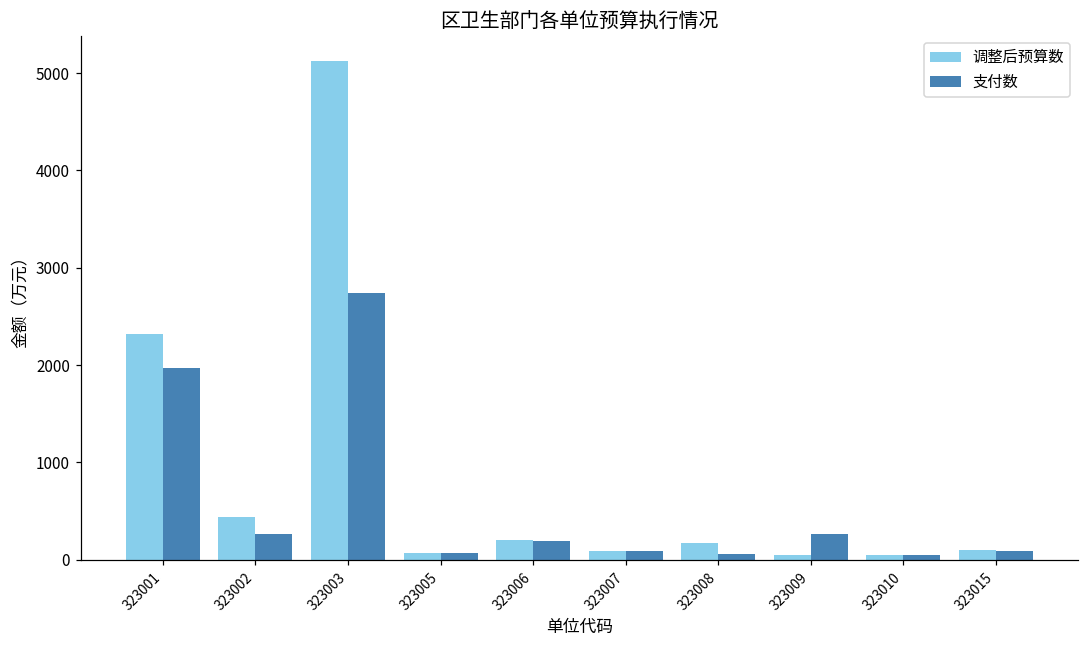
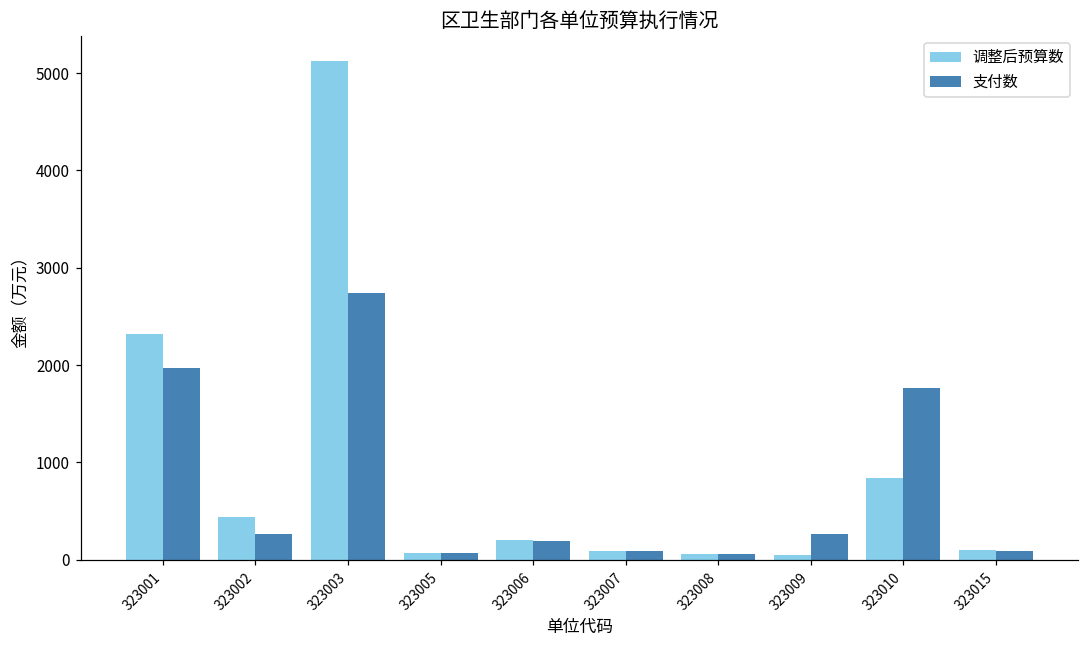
调整后预算数, 323008: 200 -> 100
调整后预算数, 323010: 0 -> 800
支付数, 323010: 0 -> 1800
